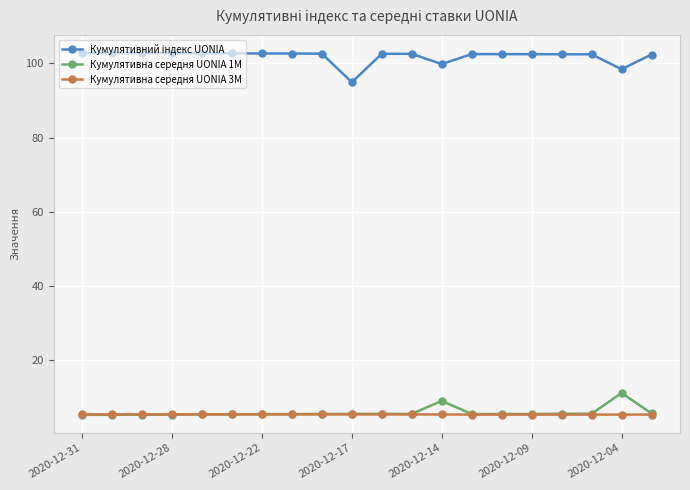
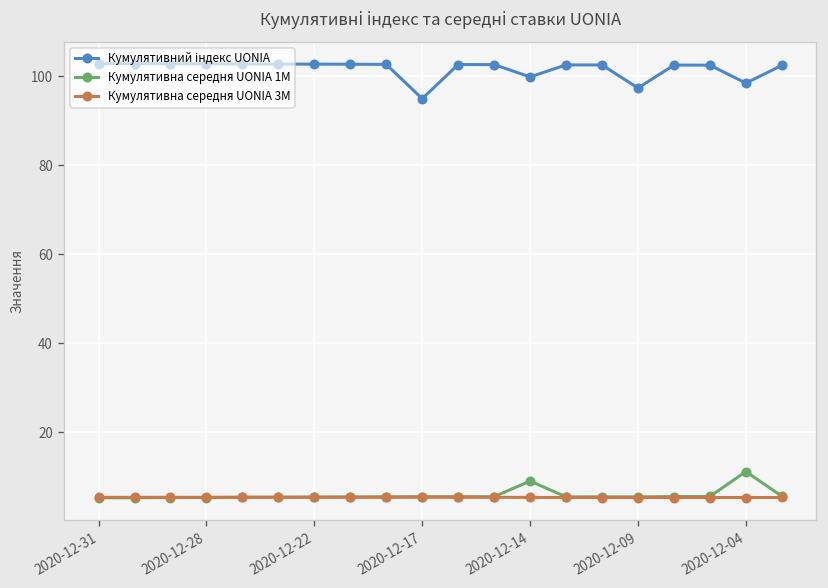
Кумулятивний індекс UONIA, 2020-12-09: 102 -> 97
